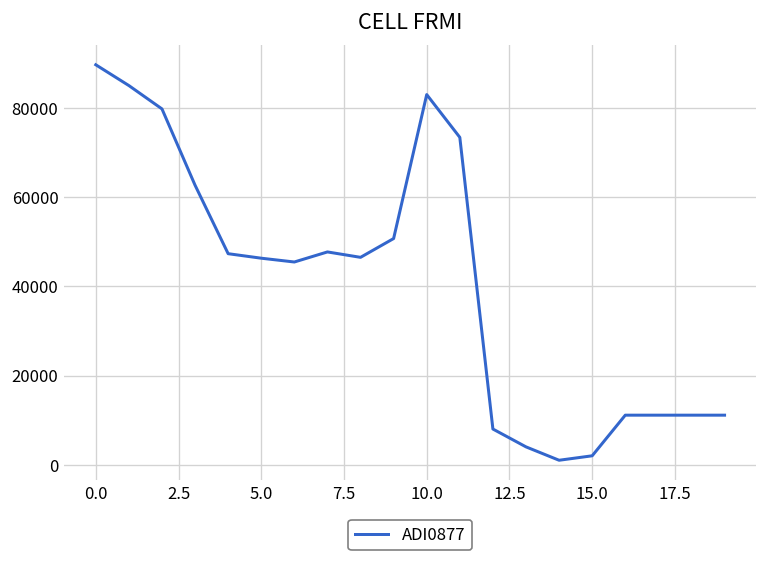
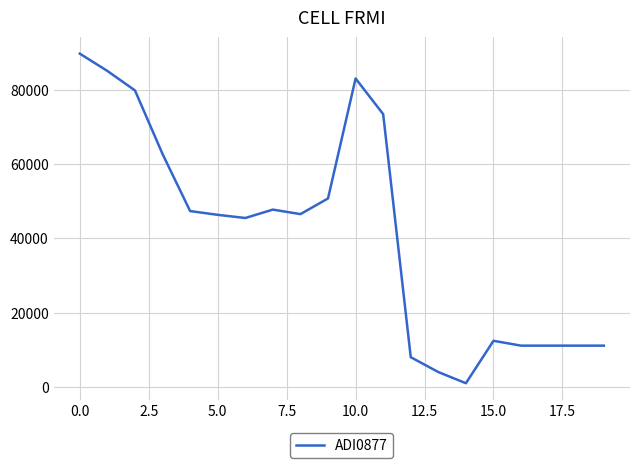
15.0: 2000 -> 12000
